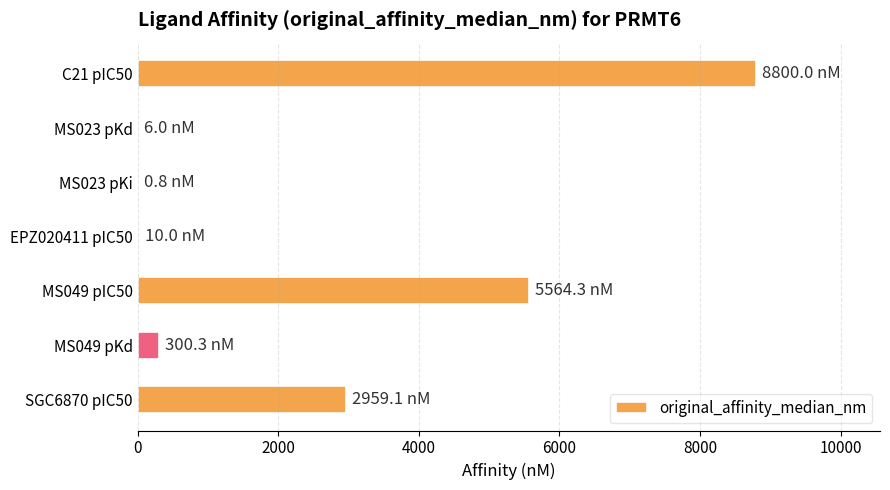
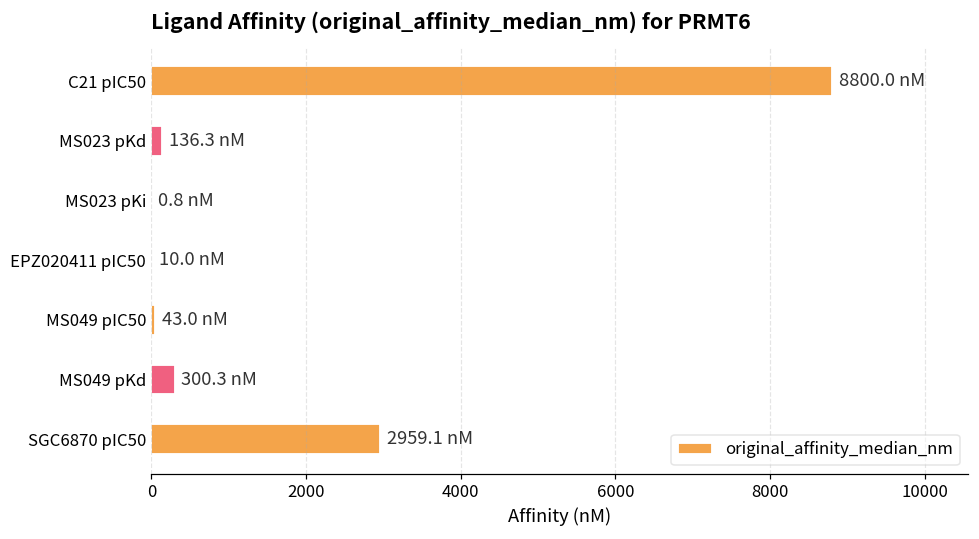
MS023 pKd: 6.0 -> 136.3
MS049 pIC50: 5564.3 -> 43.0
